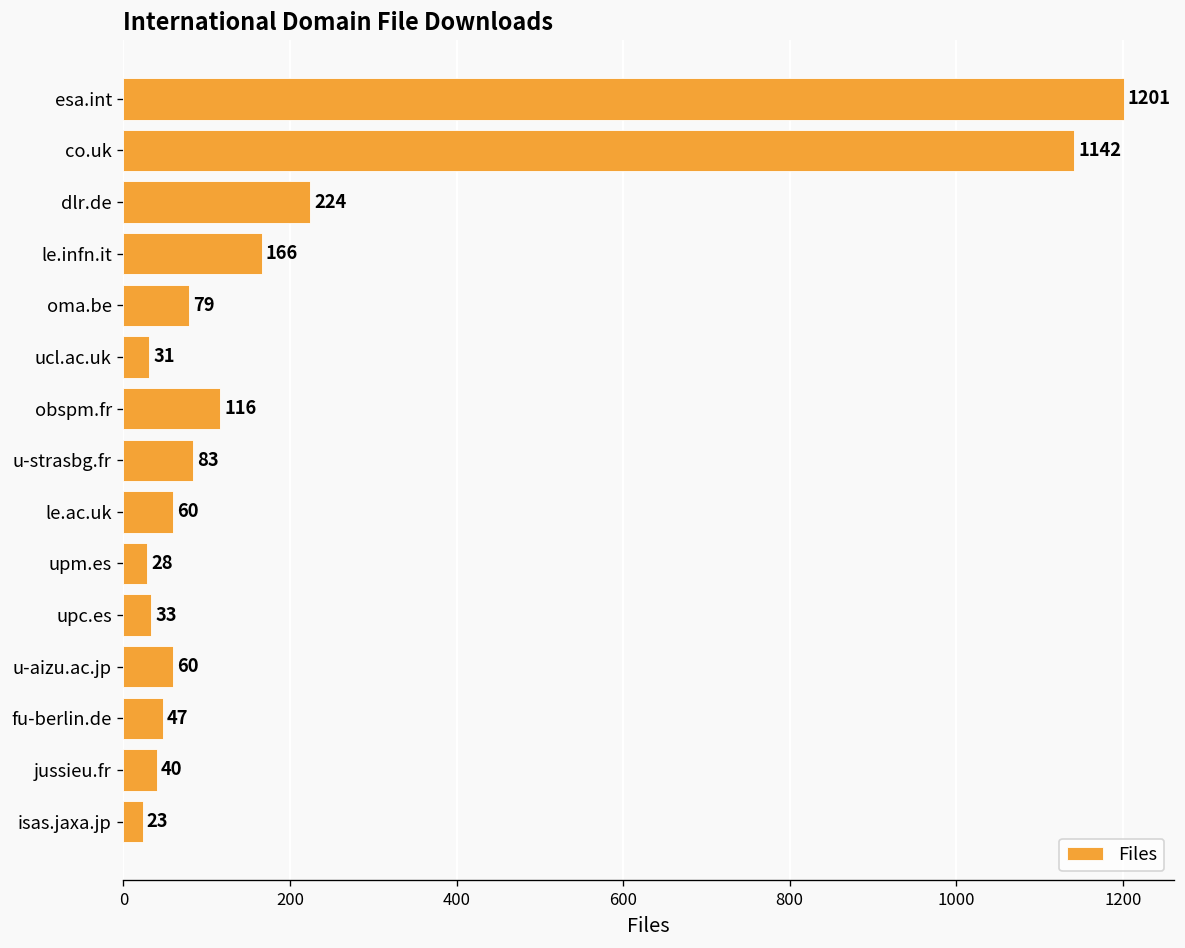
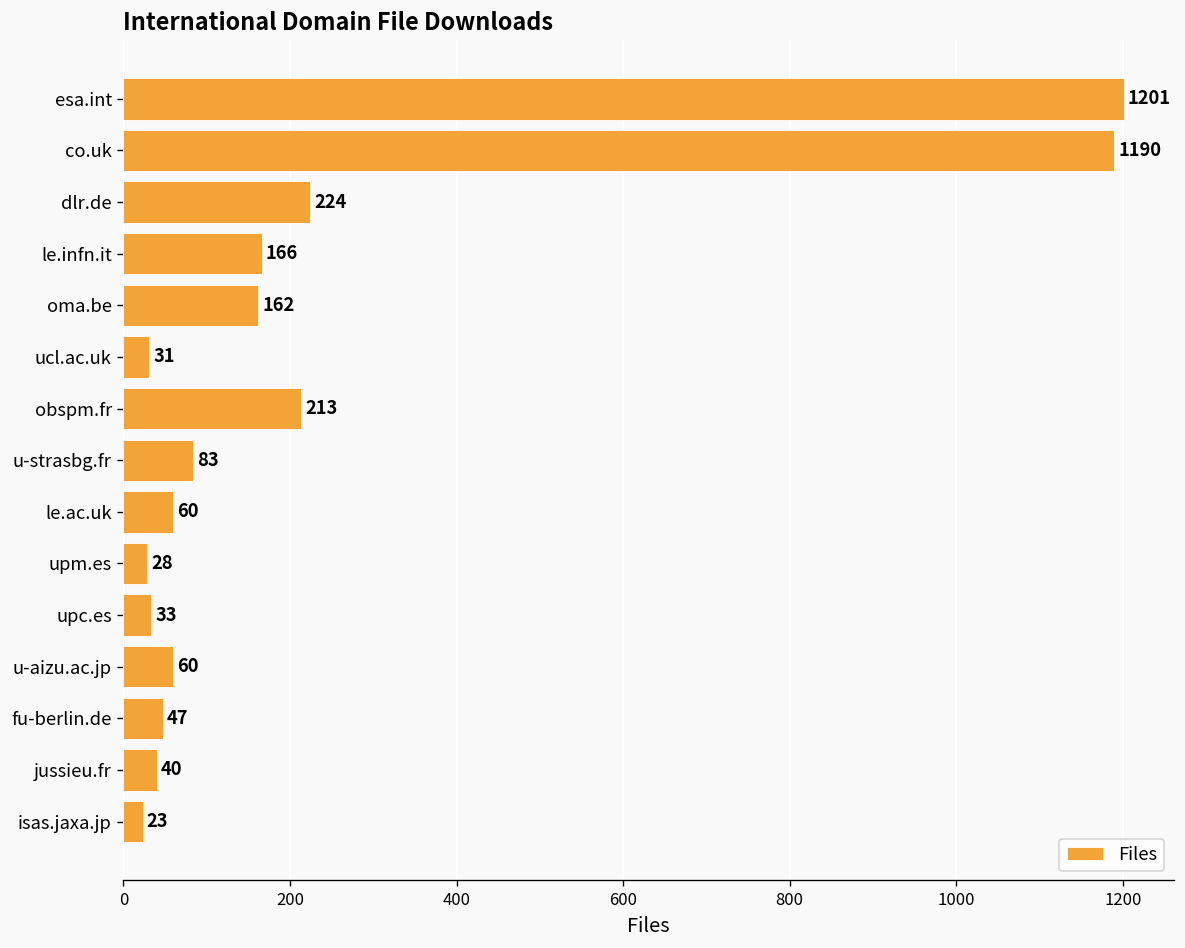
co.uk: 1142 -> 1190
oma.be: 79 -> 162
obspm.fr: 116 -> 213
